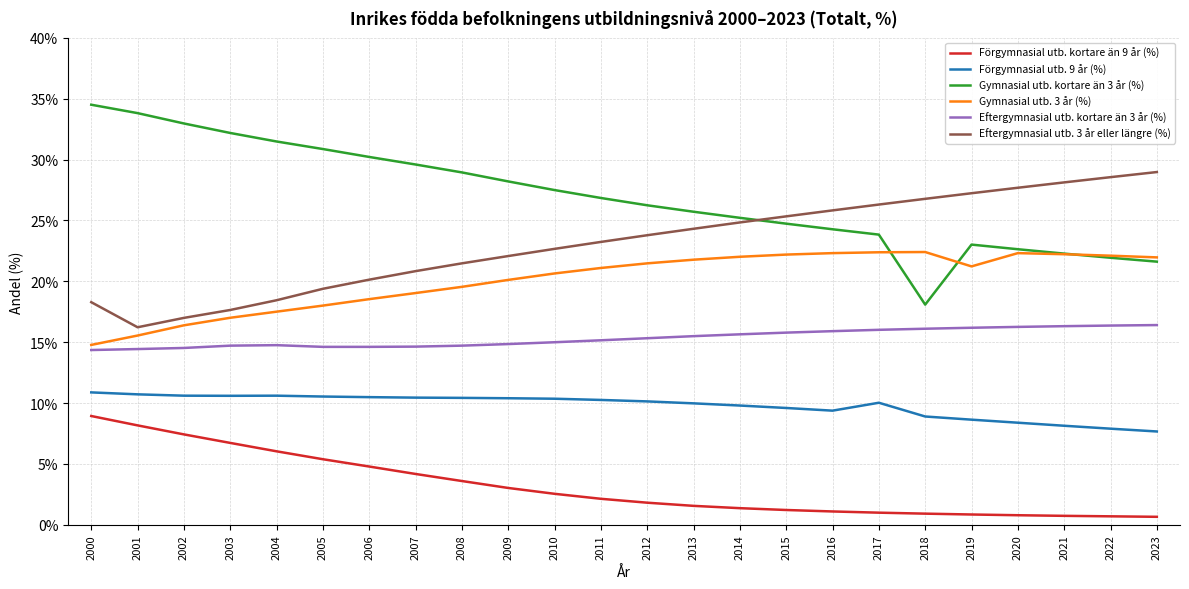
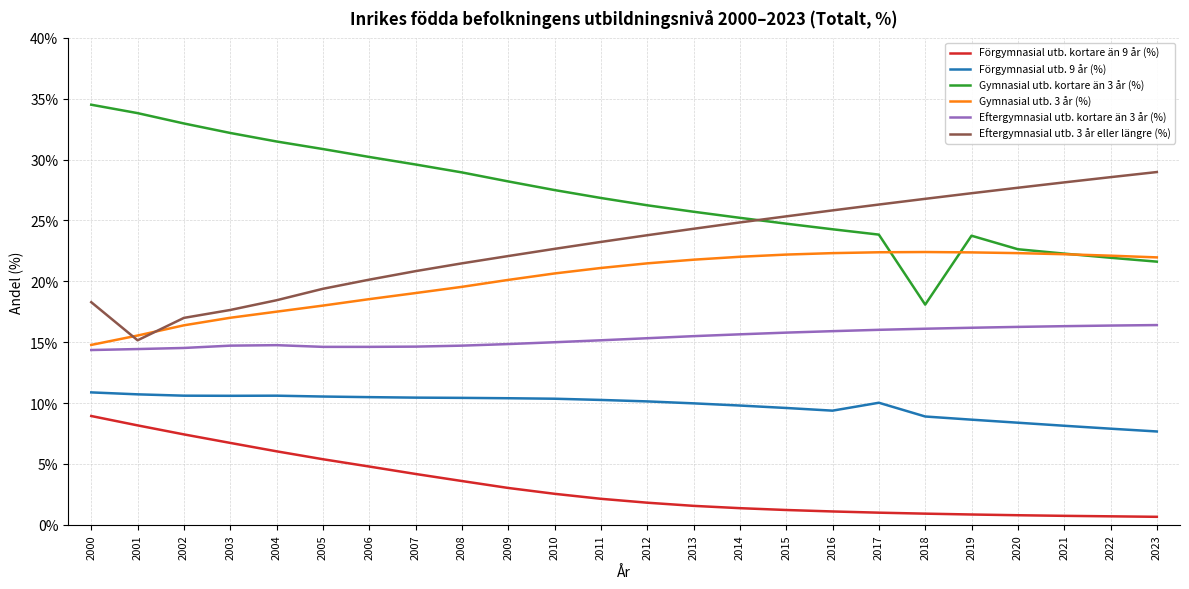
Eftergymnasial utb. 3 år eller längre (%), 2001: 16.2% -> 15.2%
Gymnasial utb. kortare än 3 år (%), 2019: 23.0% -> 23.8%
Gymnasial utb. 3 år (%), 2019: 21.2% -> 22.4%
